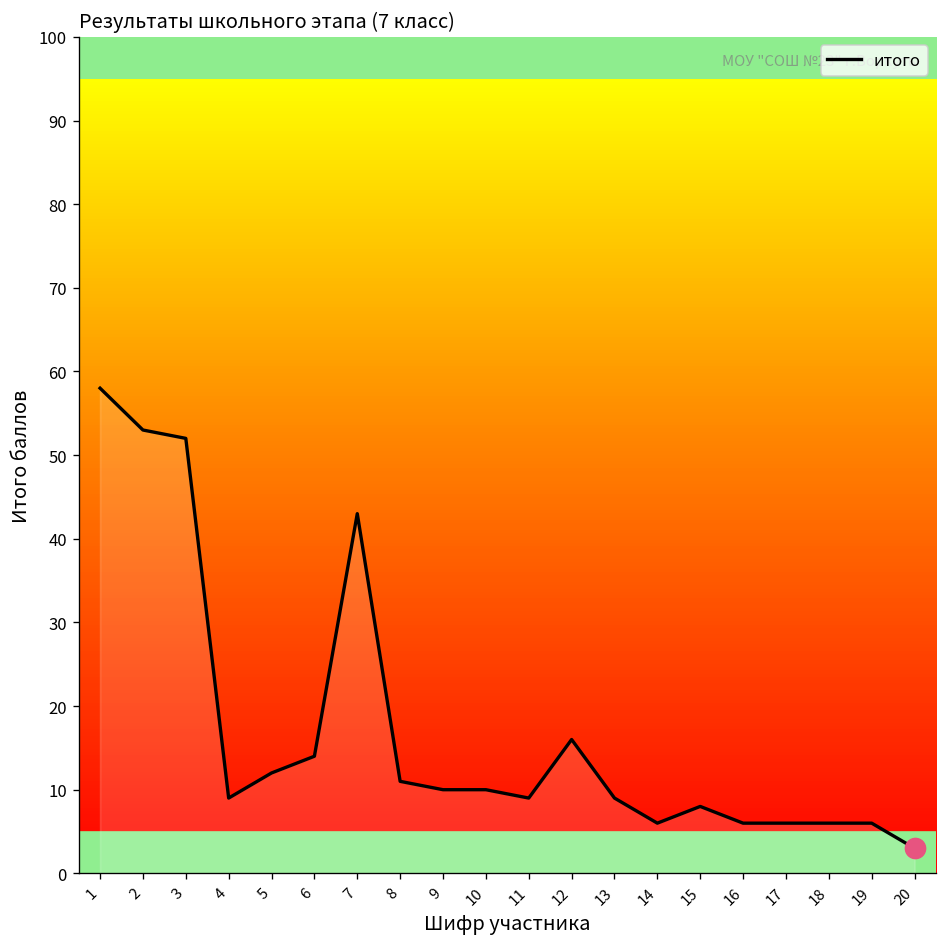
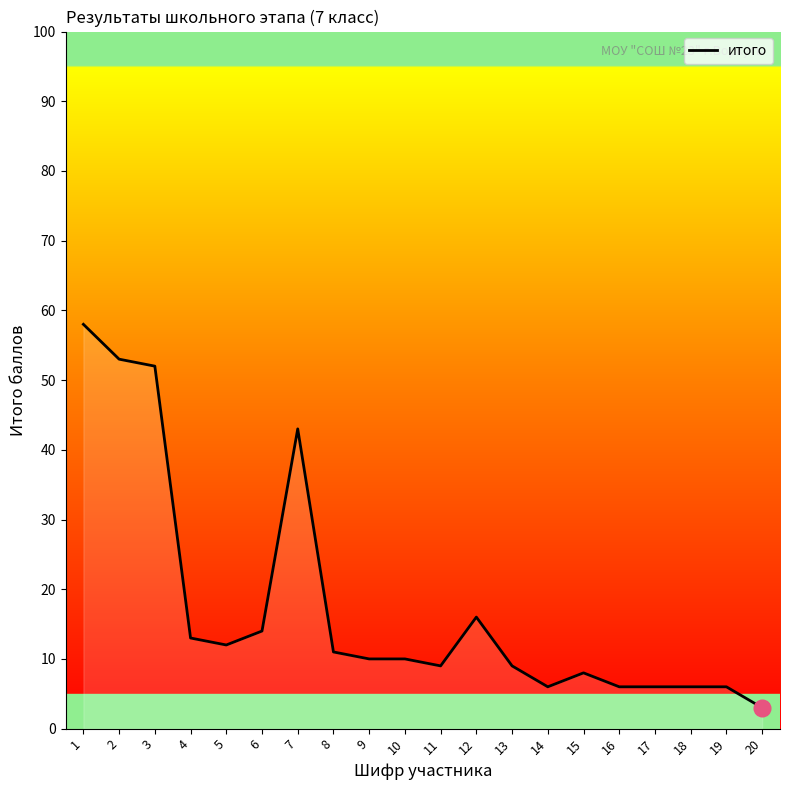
итого, 4: 9 -> 13
